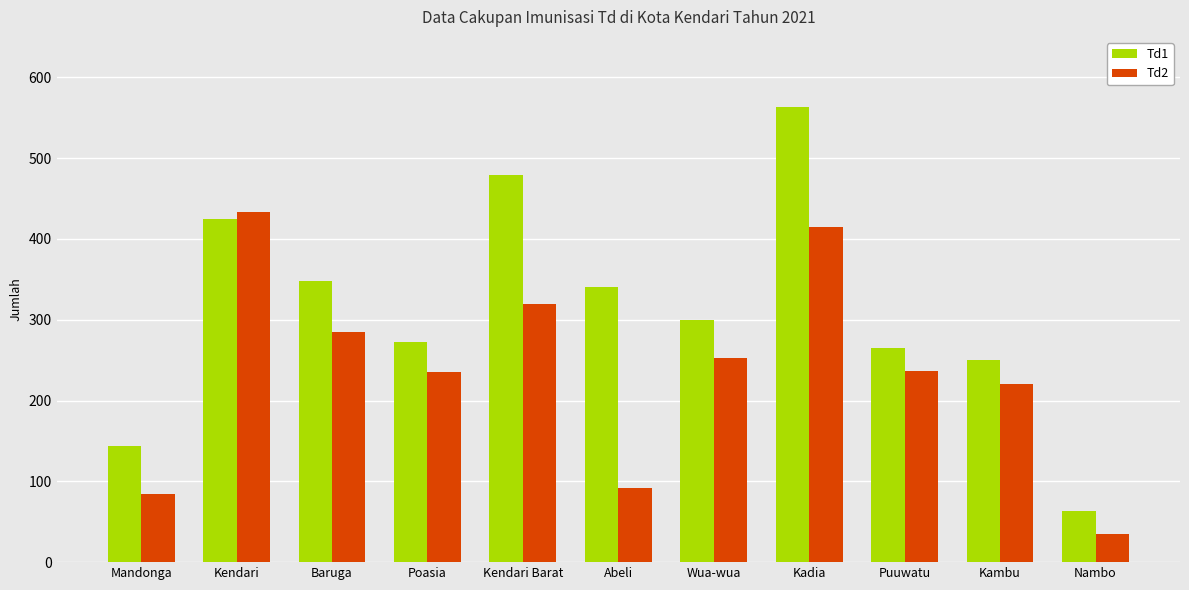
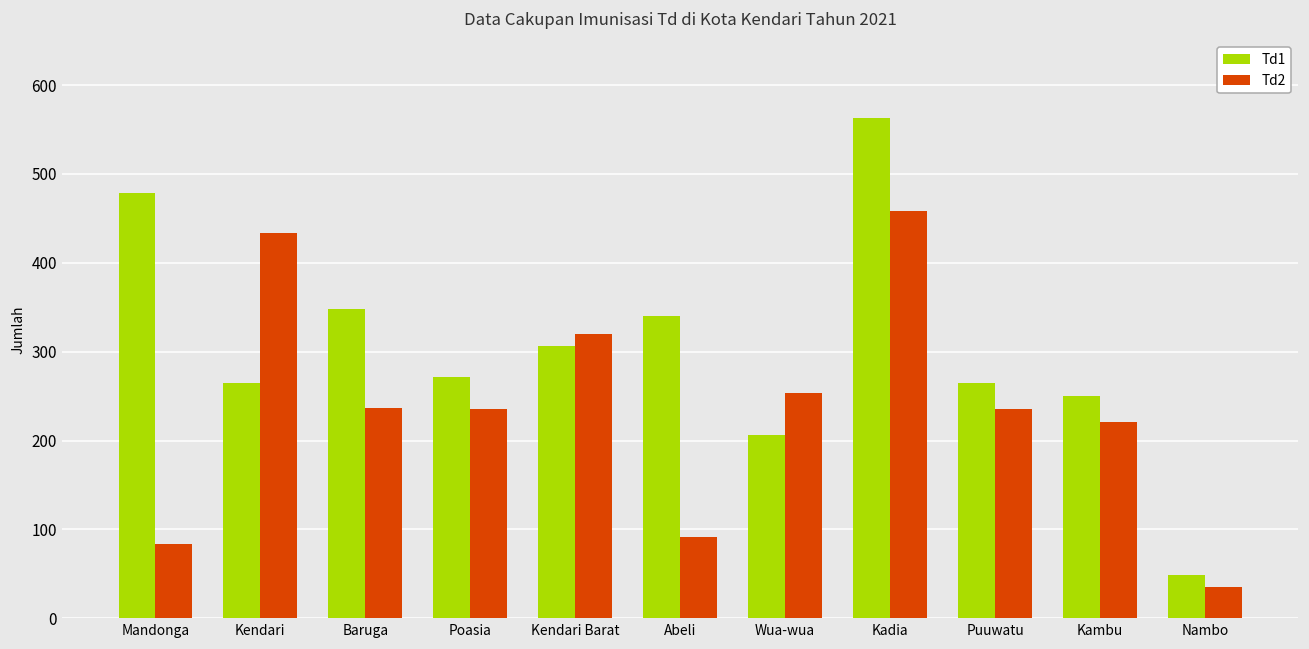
Td1, Mandonga: 140 -> 480
Td1, Kendari: 430 -> 270
Td2, Baruga: 290 -> 240
Td1, Kendari Barat: 480 -> 310
Td1, Wua-wua: 300 -> 210
Td2, Kadia: 420 -> 460
Td1, Nambo: 60 -> 50
